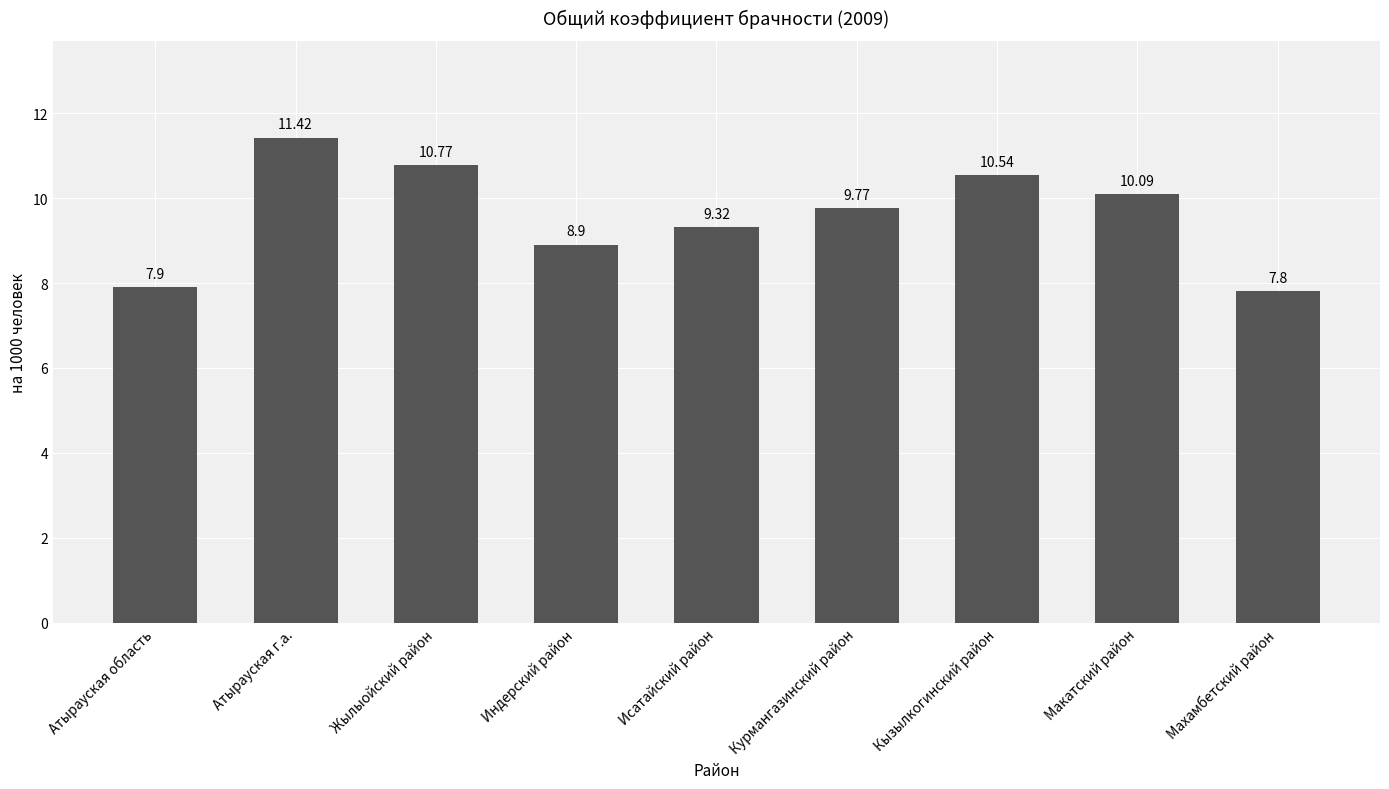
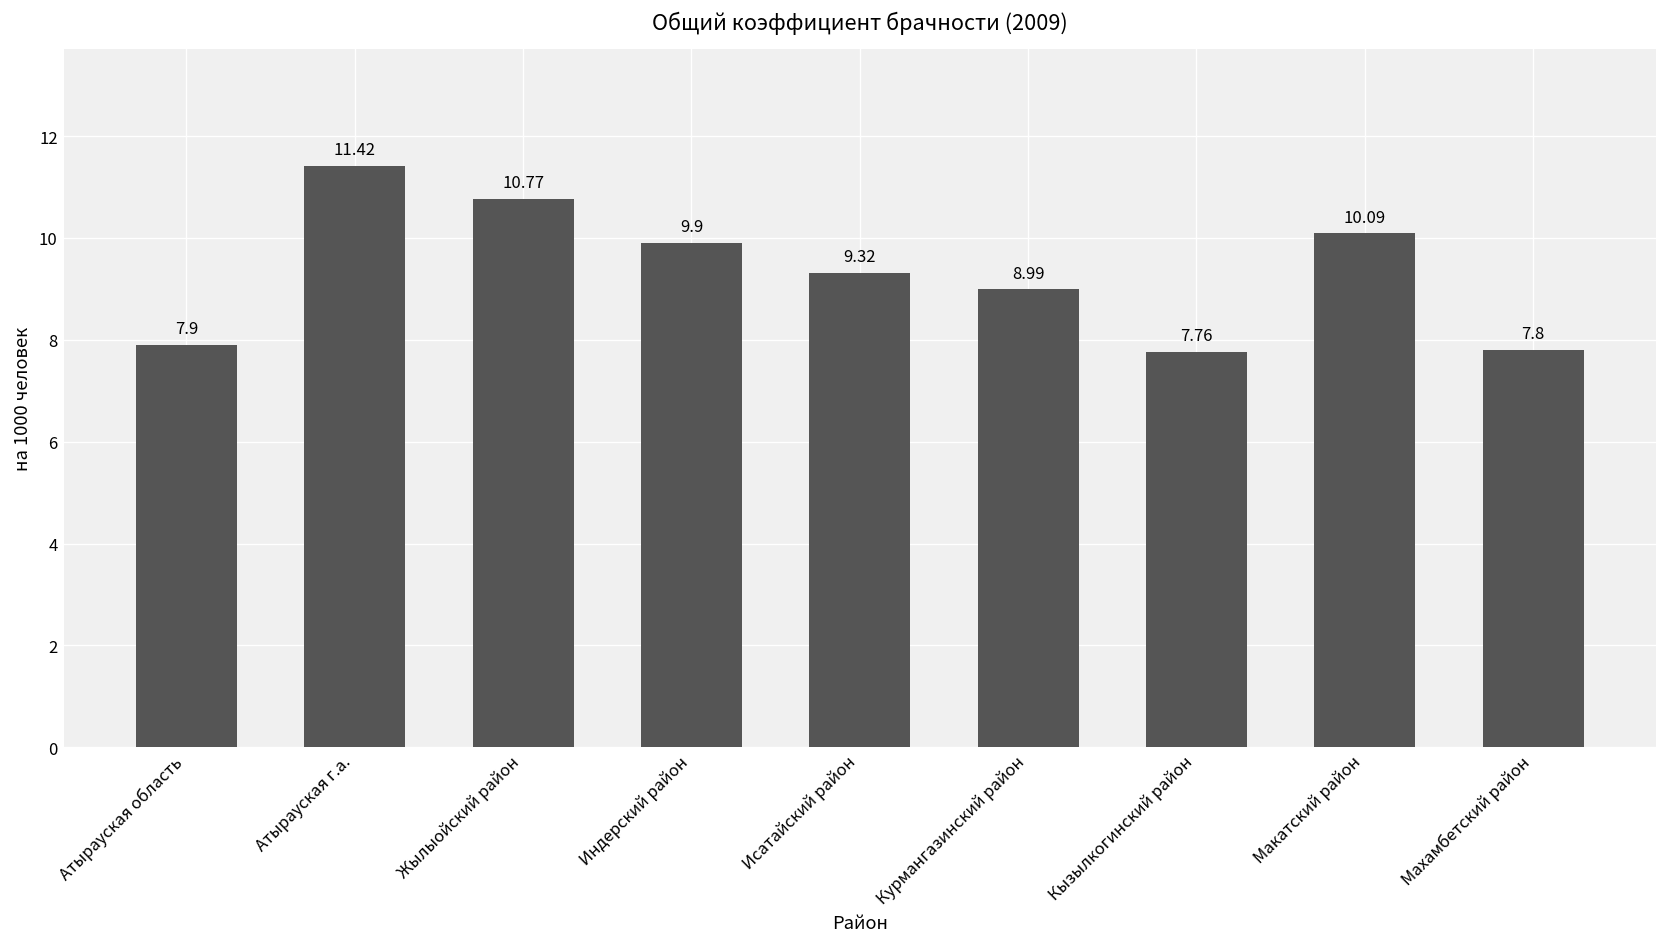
Индерский район: 8.9 -> 9.9
Курмангазинский район: 9.77 -> 8.99
Кызылкогинский район: 10.54 -> 7.76
